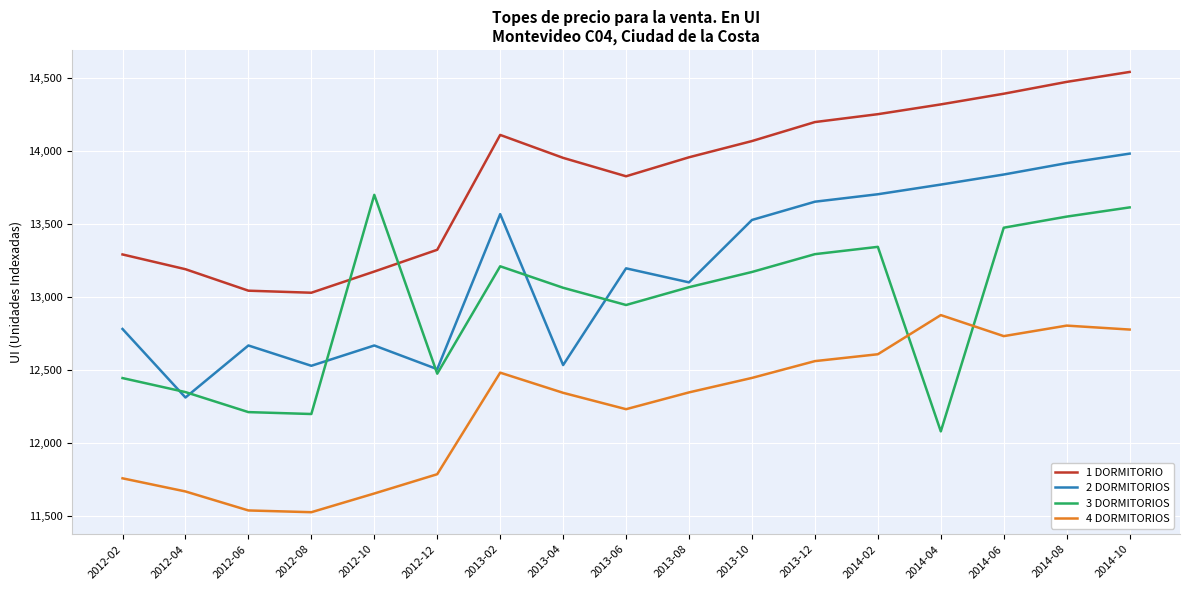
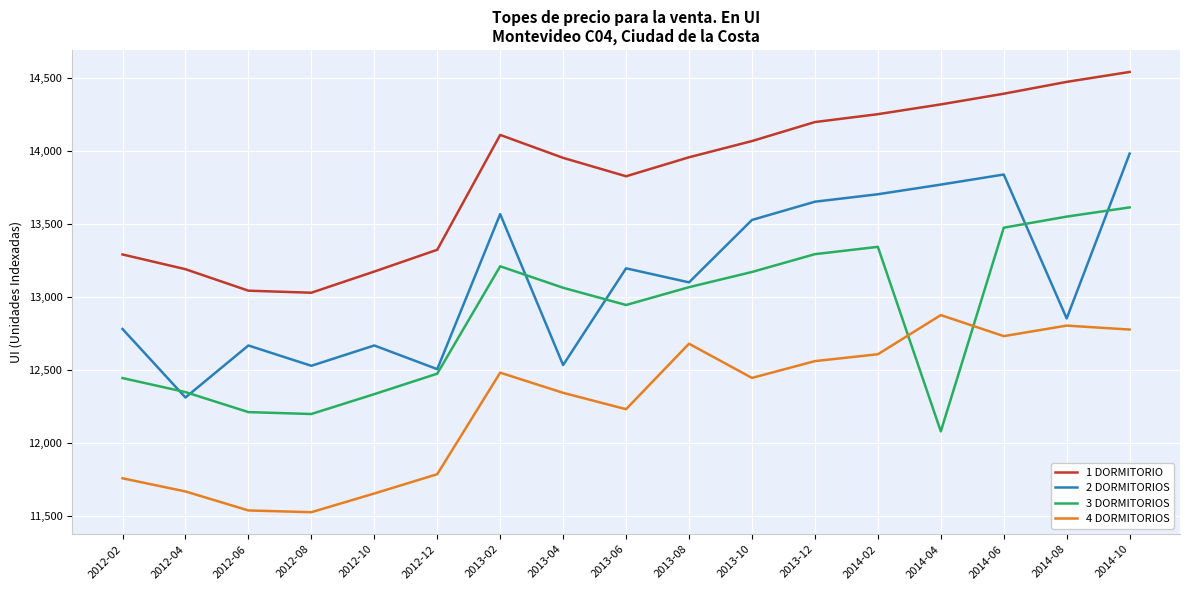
3 DORMITORIOS, 2012-10: 13,700 -> 12,330
4 DORMITORIOS, 2013-08: 12,350 -> 12,680
2 DORMITORIOS, 2014-08: 13,920 -> 12,850
